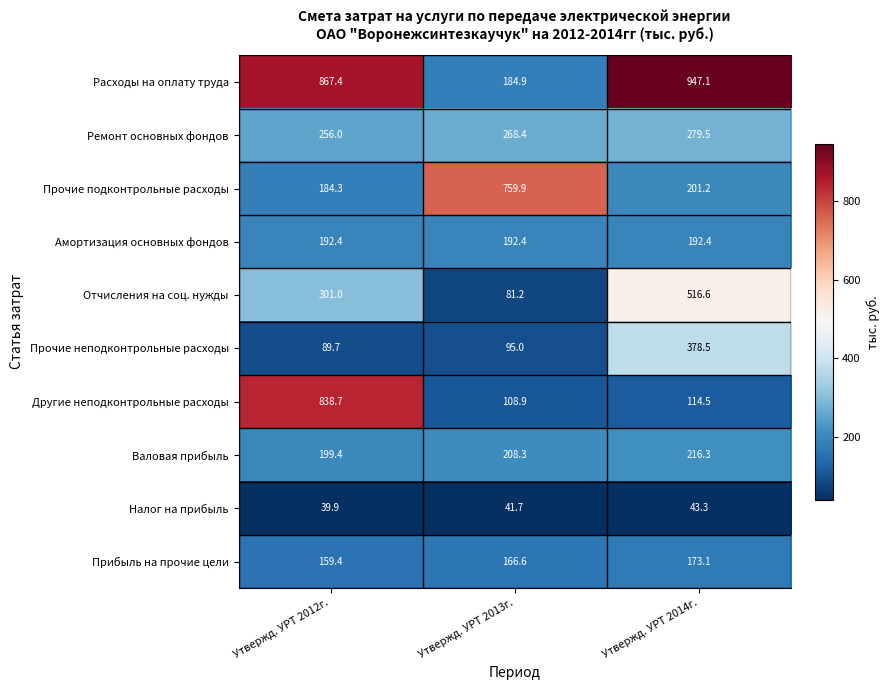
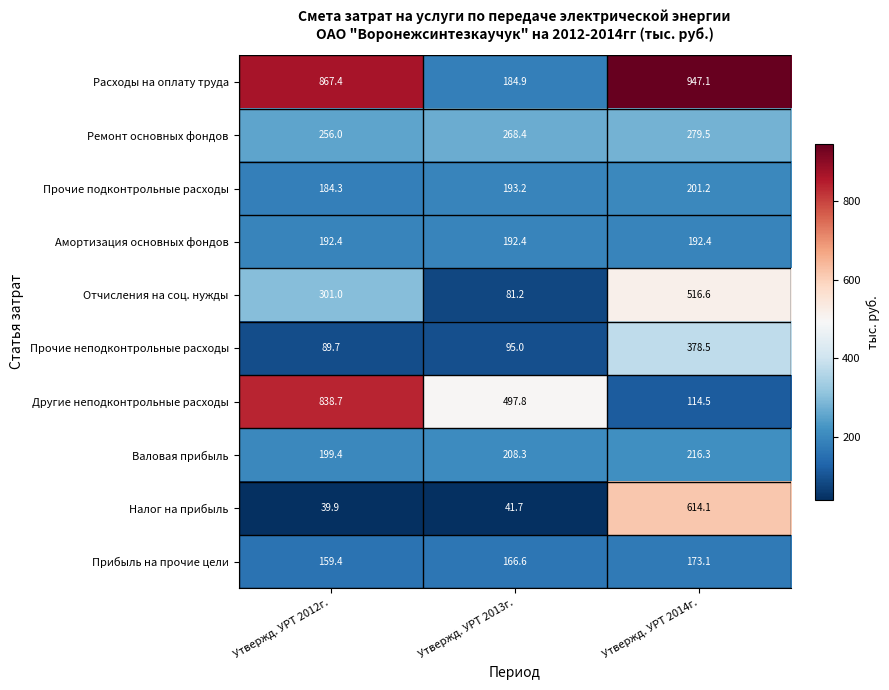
Прочие подконтрольные расходы, Утвержд. УРТ 2013г.: 759.9 -> 193.2
Другие неподконтрольные расходы, Утвержд. УРТ 2013г.: 108.9 -> 497.8
Налог на прибыль, Утвержд. УРТ 2014г.: 43.3 -> 614.1
